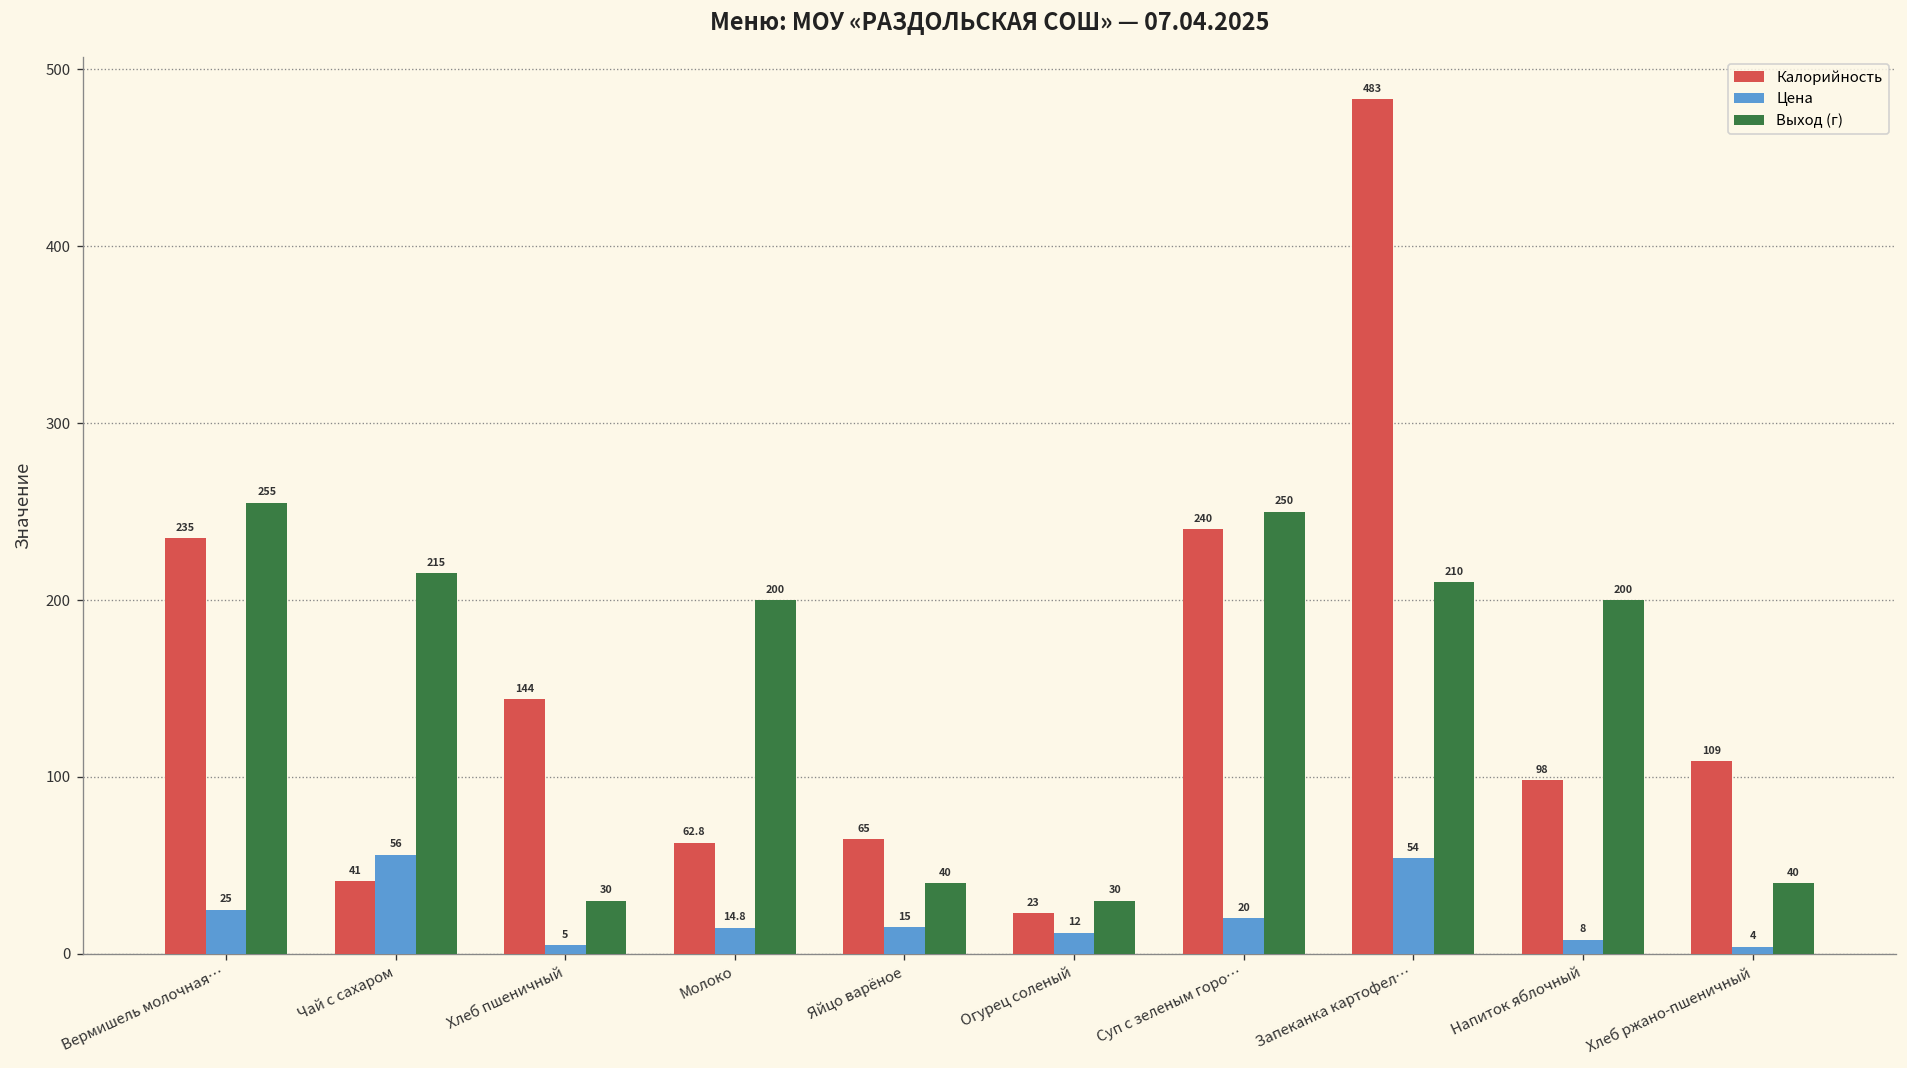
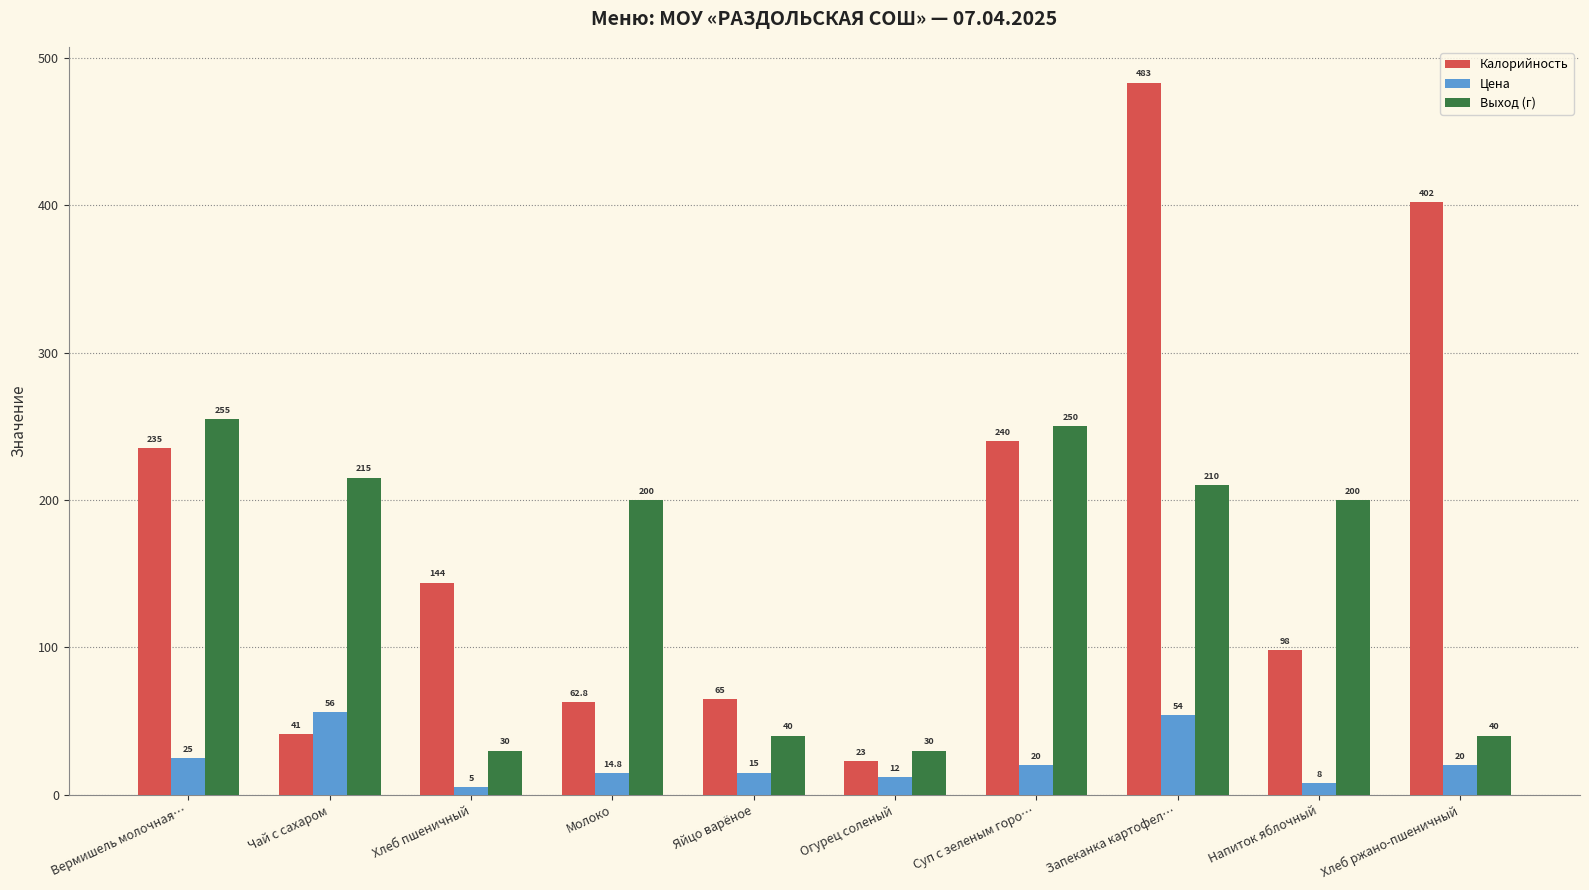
Калорийность, Хлеб ржано-пшеничный: 109 -> 402
Цена, Хлеб ржано-пшеничный: 4 -> 20
